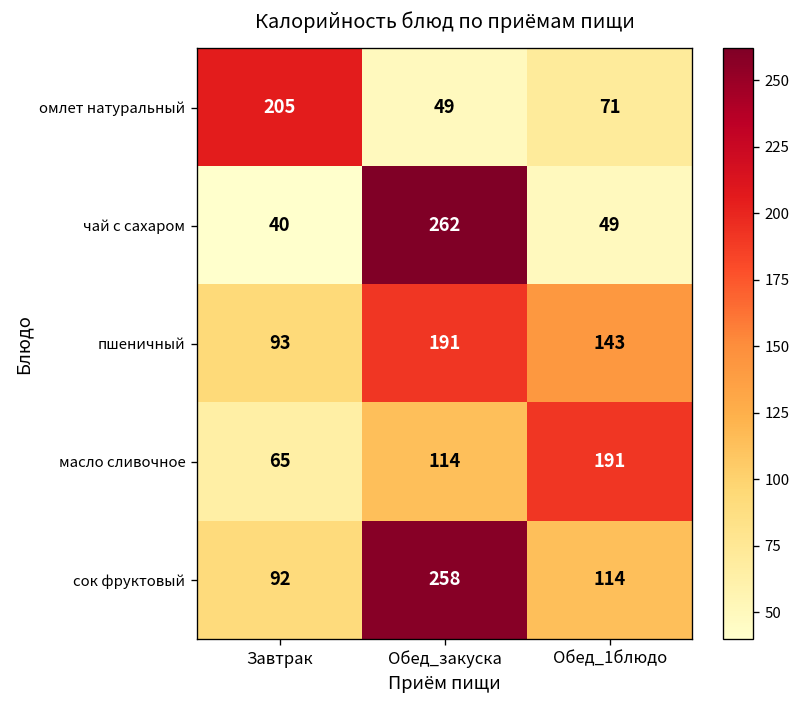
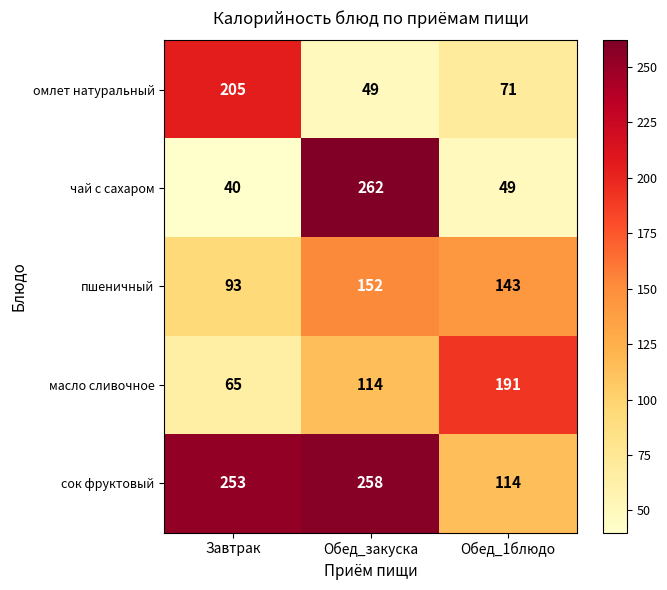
пшеничный, Обед_закуска: 191 -> 152
сок фруктовый, Завтрак: 92 -> 253
